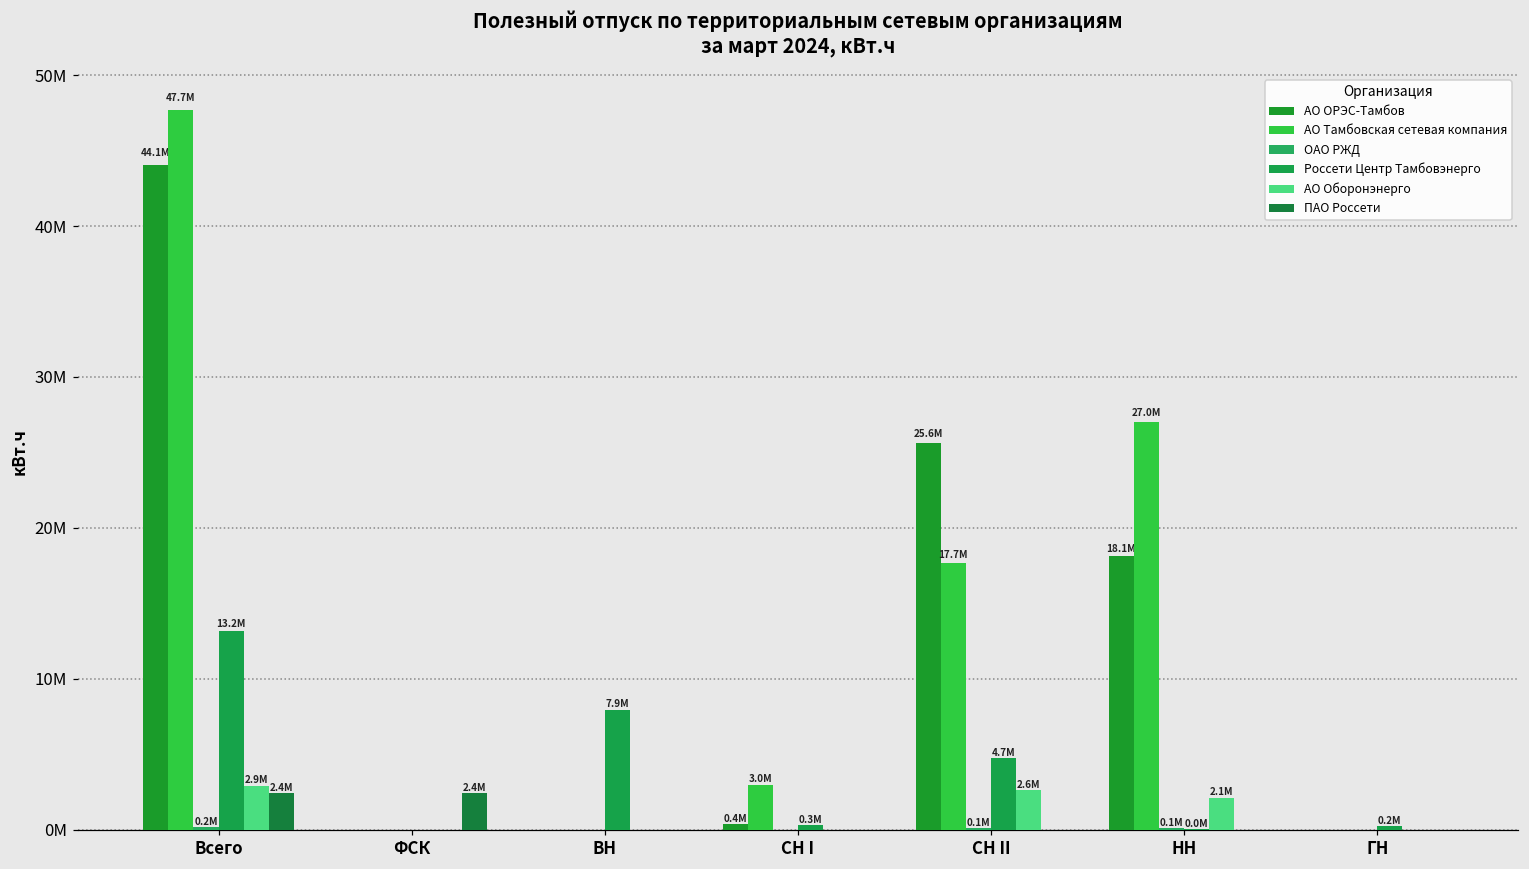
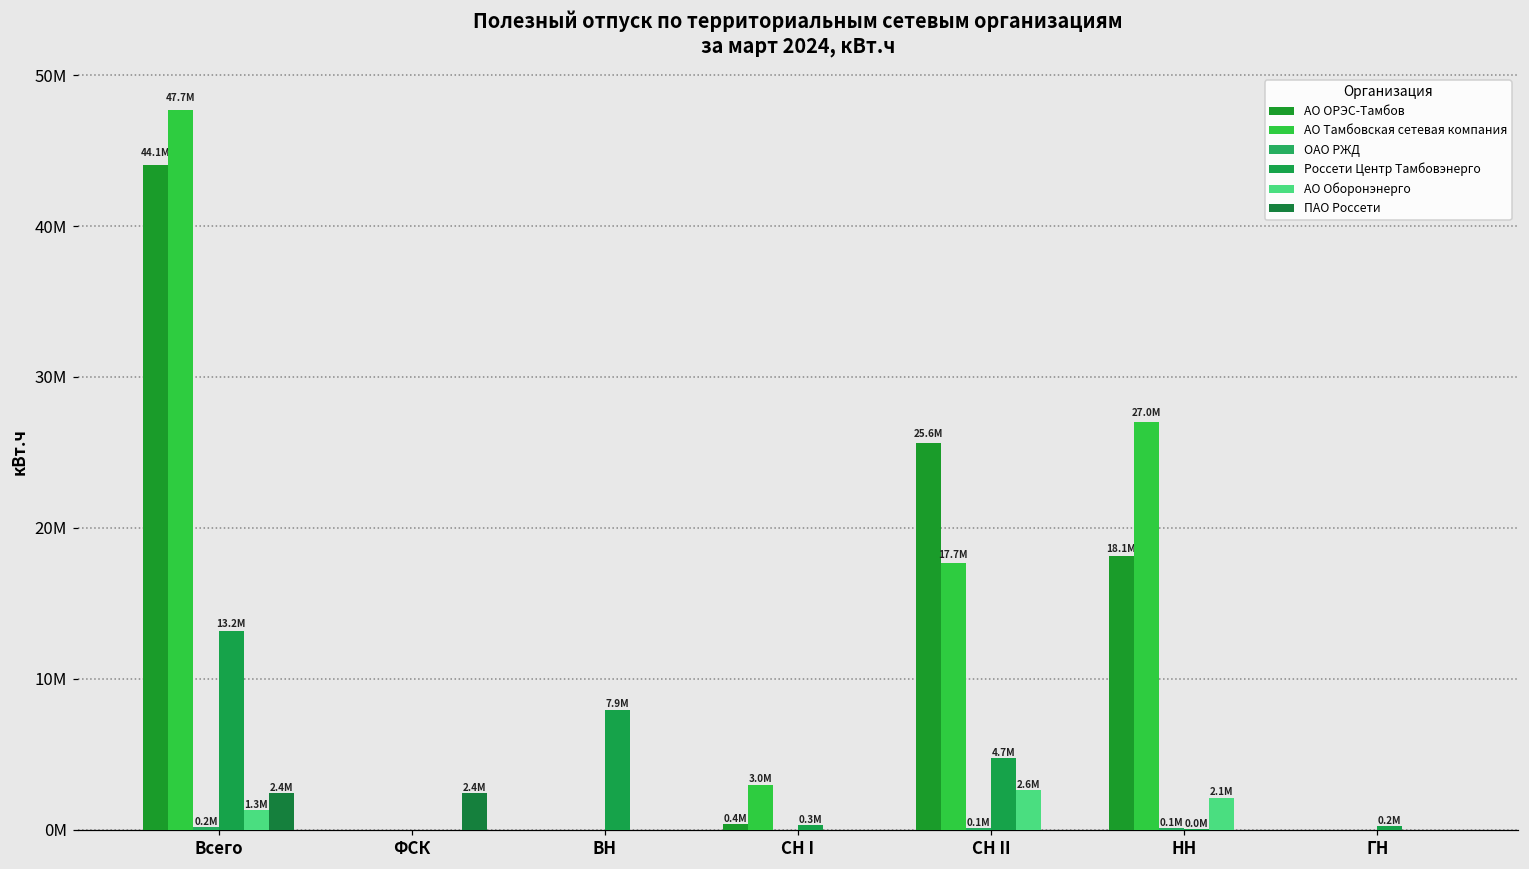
АО Оборонэнерго, Всего: 2.9M -> 1.3M
